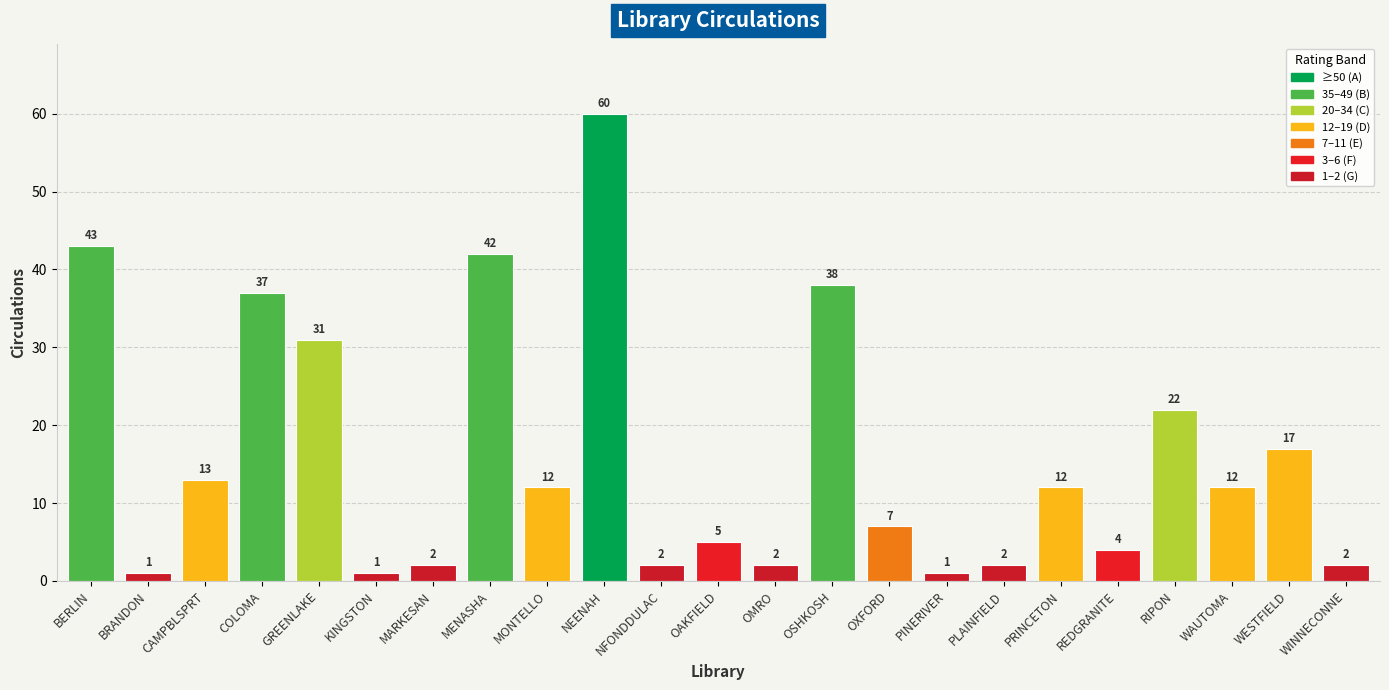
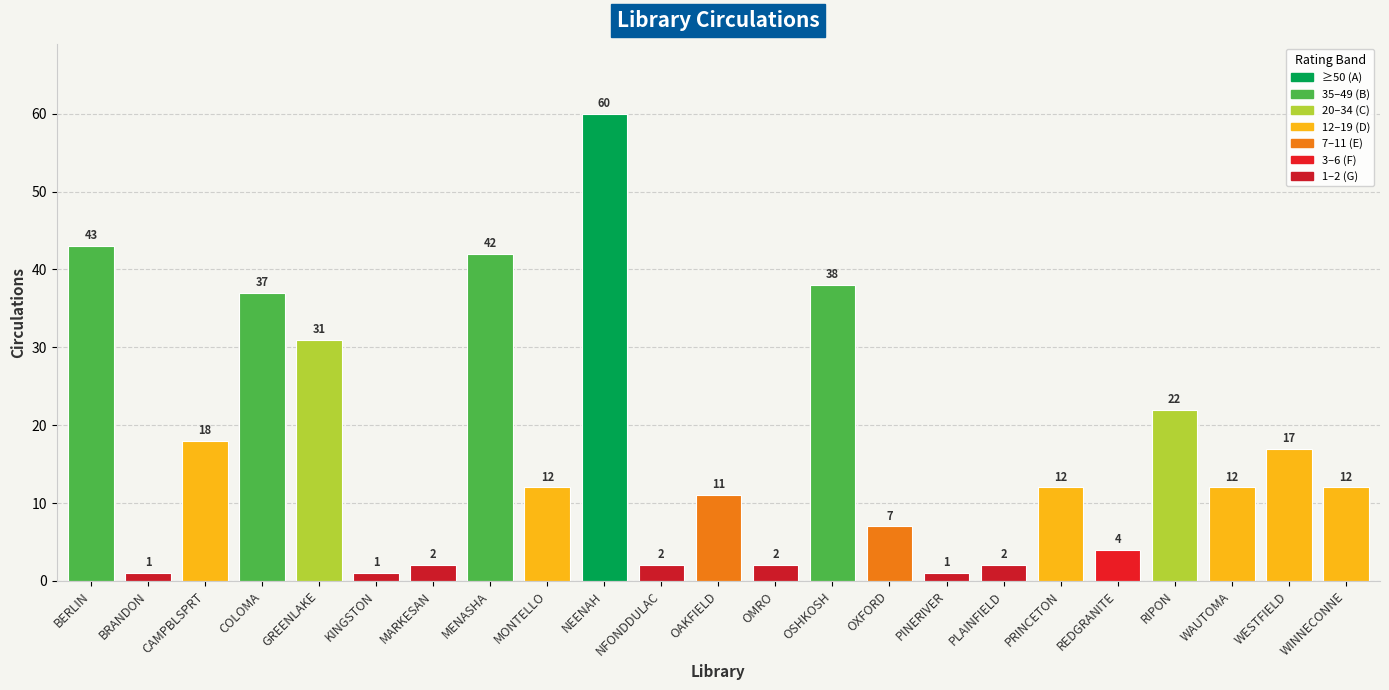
CAMPBLSPRT: 13 -> 18
OAKFIELD: 5 -> 11
WINNECONNE: 2 -> 12
